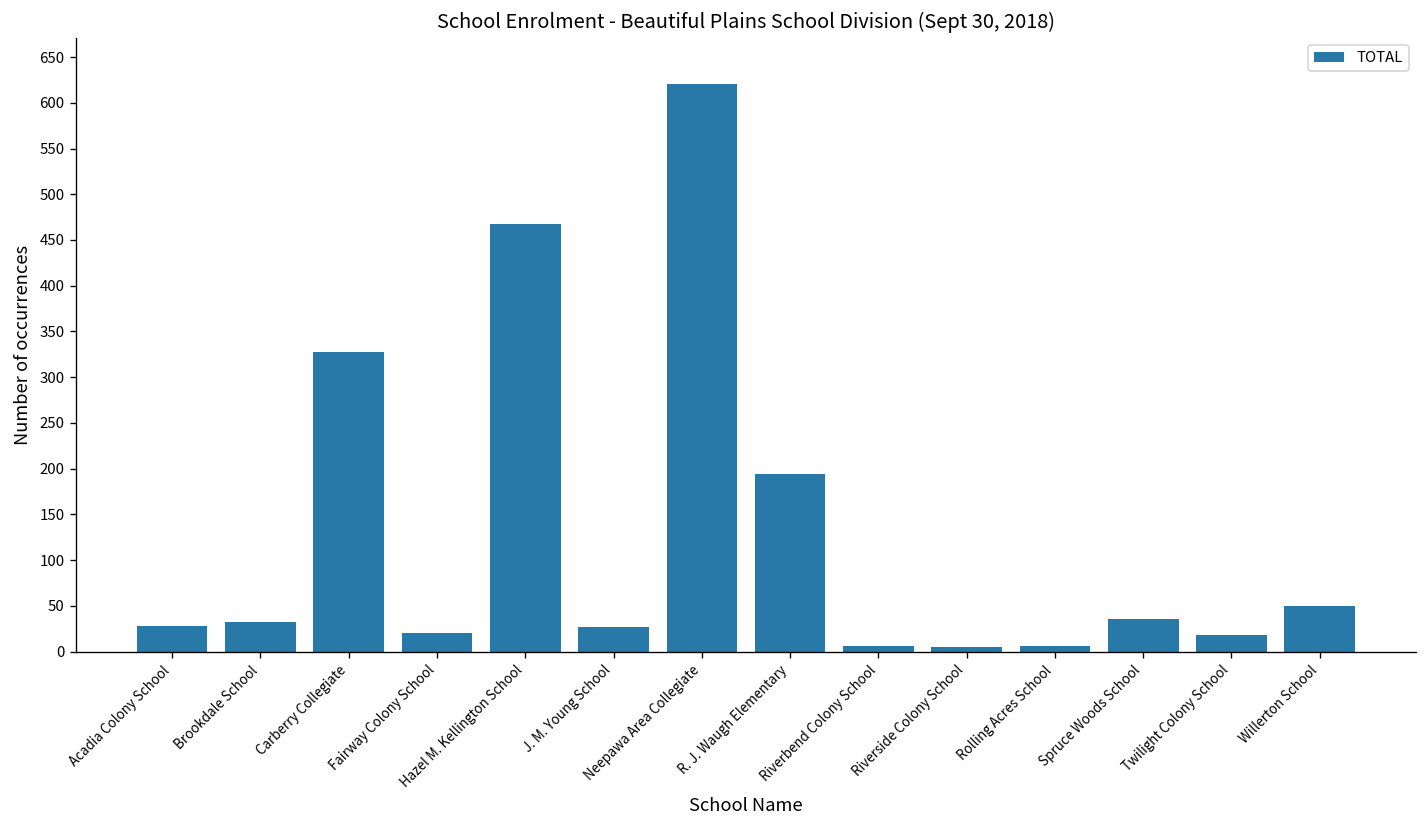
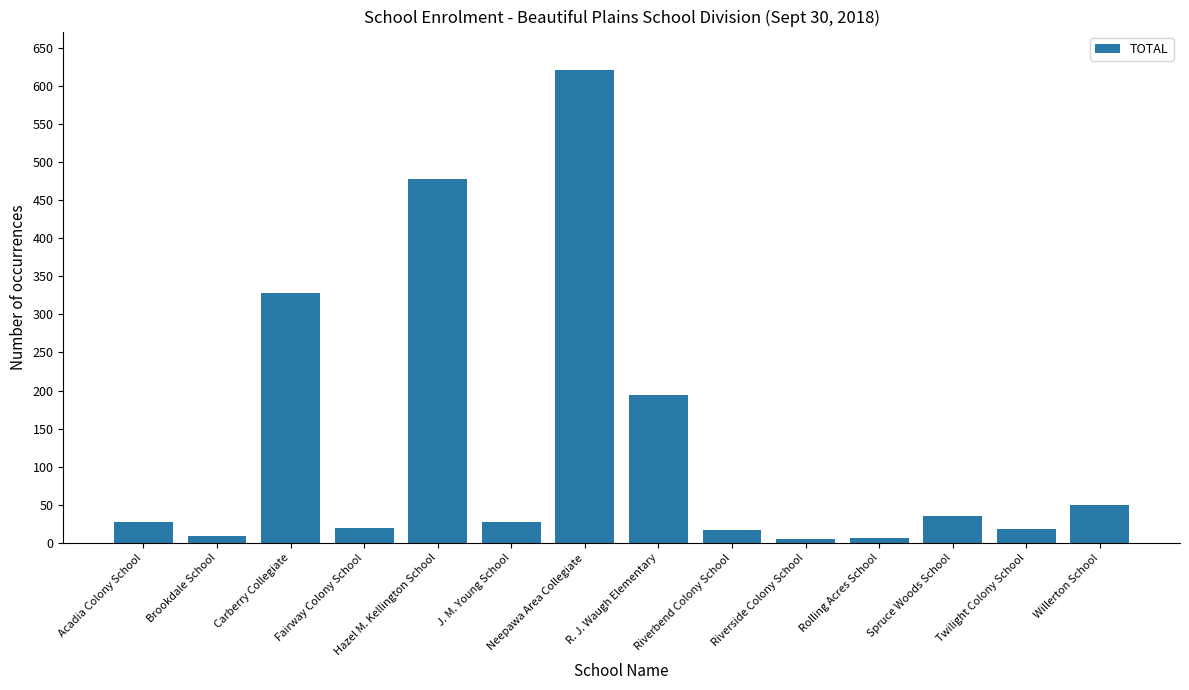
Brookdale School: 30 -> 10
Hazel M. Kellington School: 470 -> 480
Riverbend Colony School: 10 -> 20
